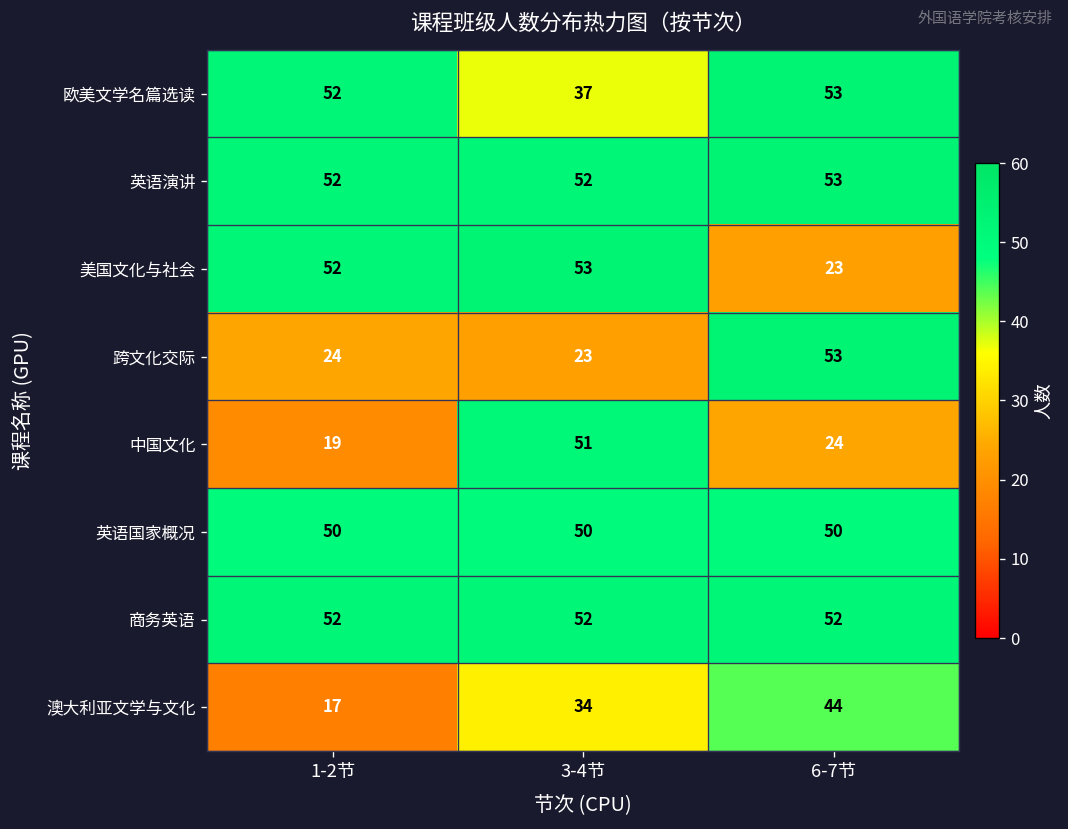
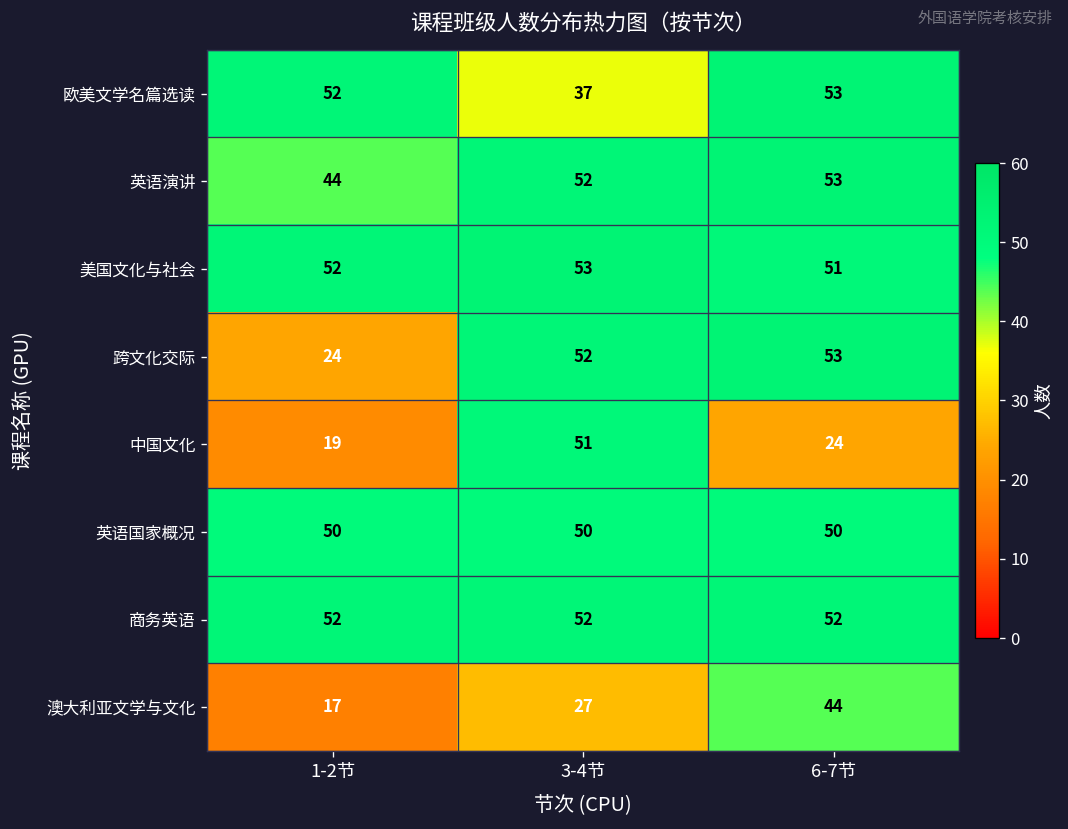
英语演讲, 1-2节: 52 -> 44
美国文化与社会, 6-7节: 23 -> 51
跨文化交际, 3-4节: 23 -> 52
澳大利亚文学与文化, 3-4节: 34 -> 27
